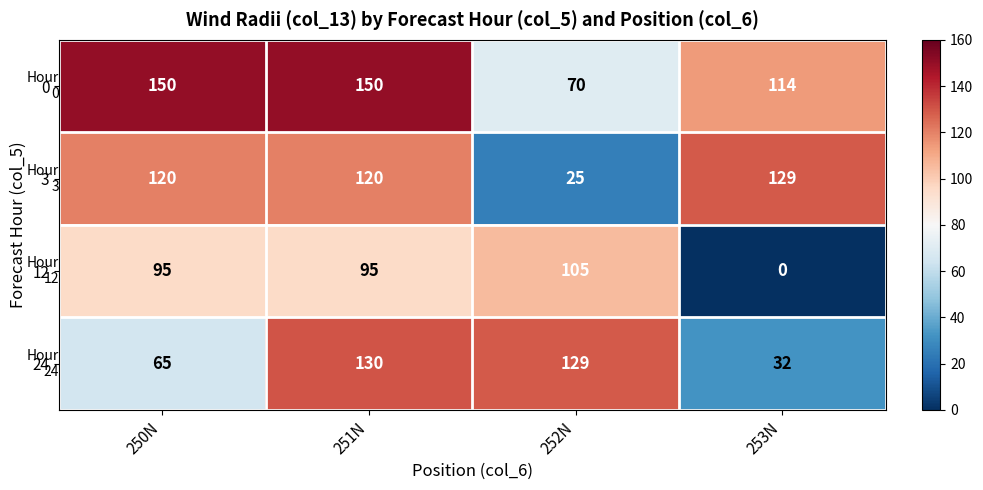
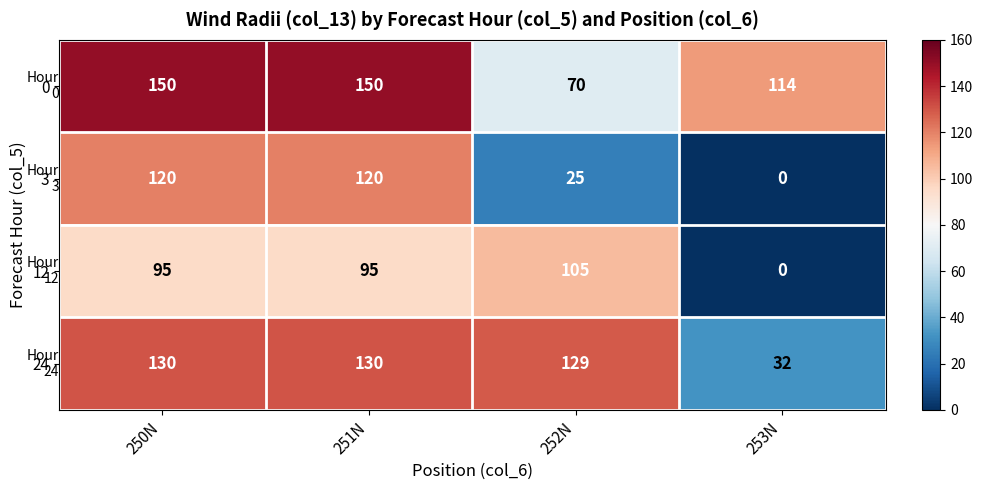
3, 253N: 129 -> 0
24, 250N: 65 -> 130
